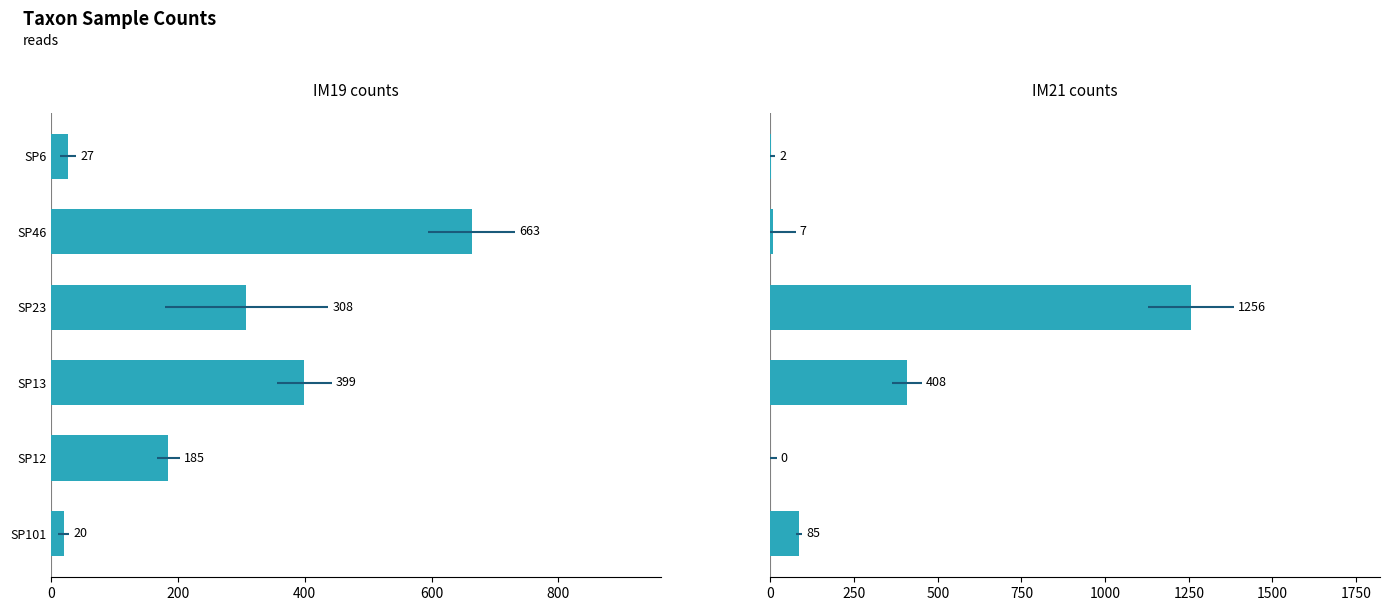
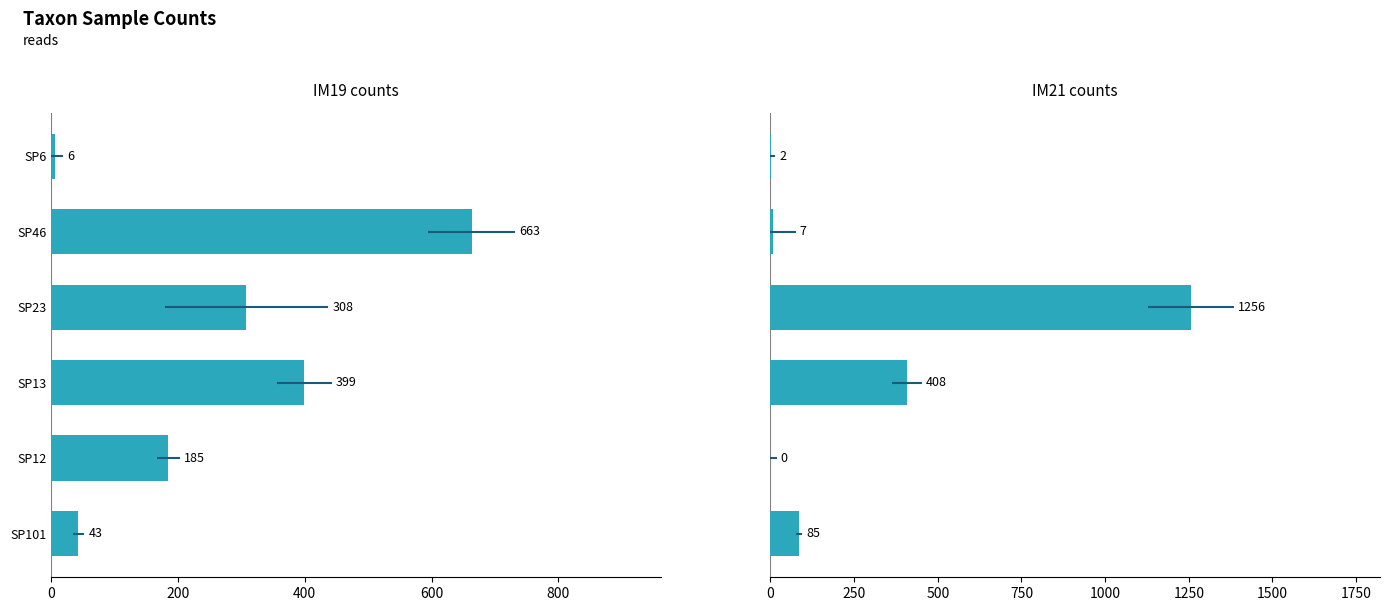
IM19 counts, SP6: 27 -> 6
IM19 counts, SP101: 20 -> 43
